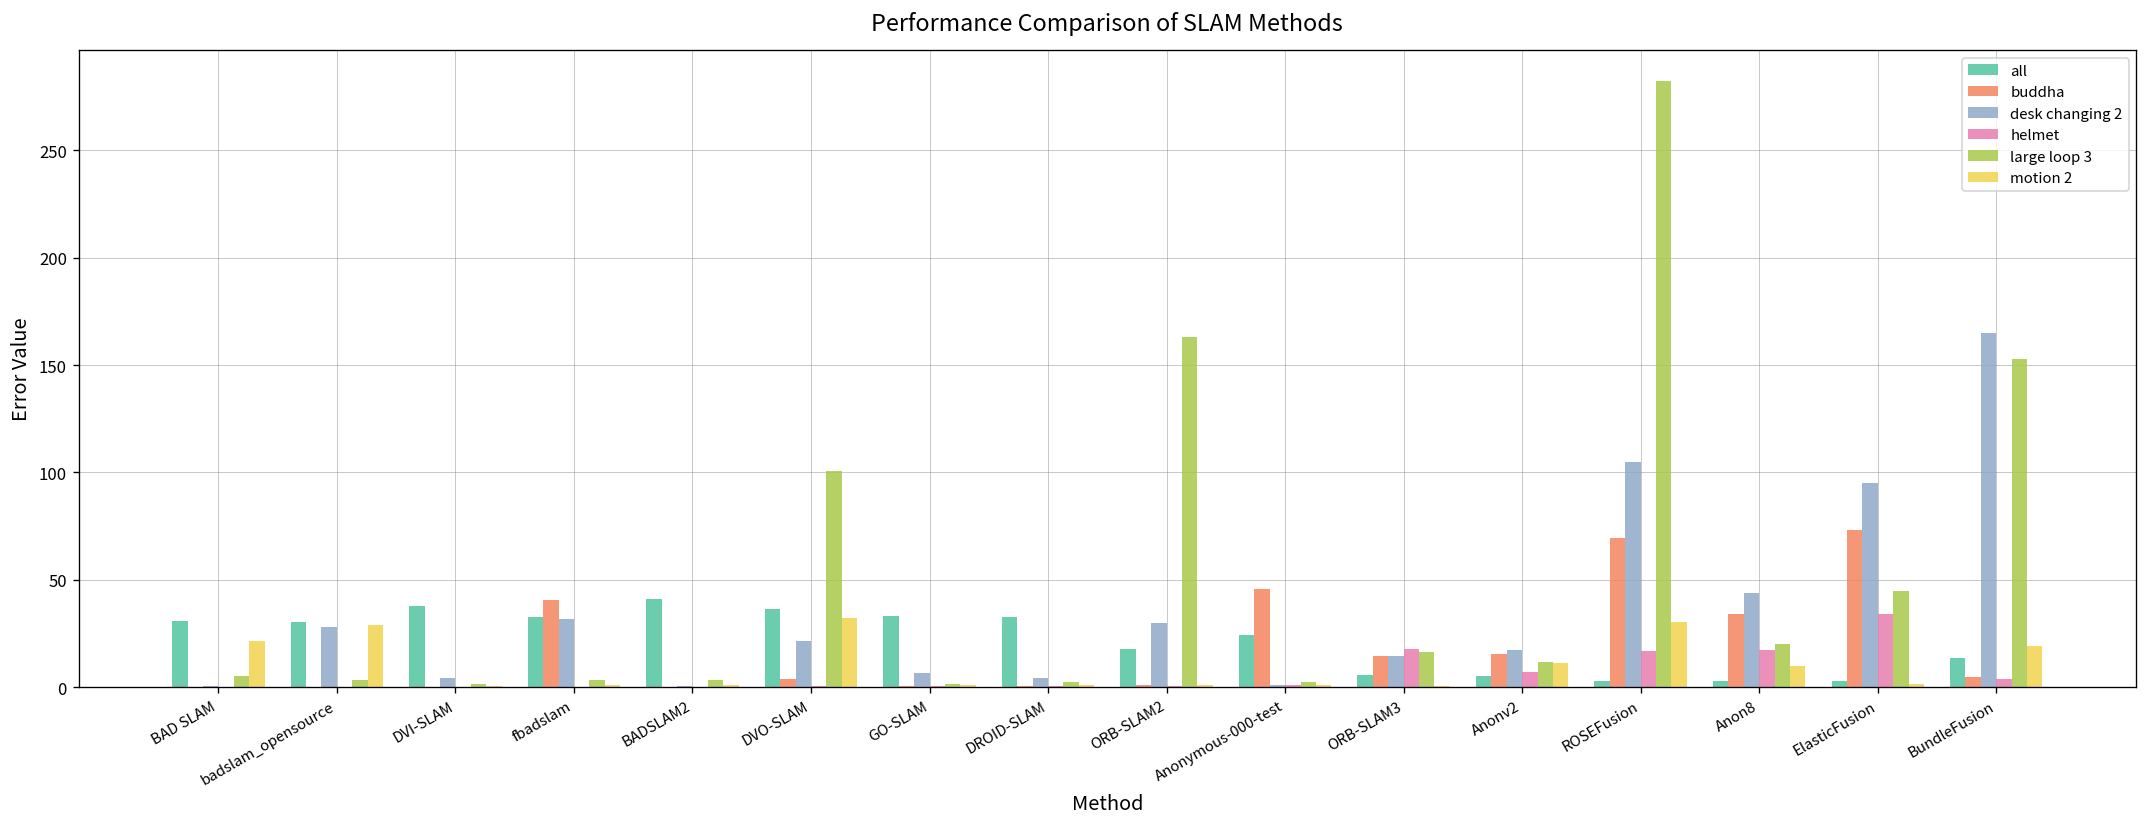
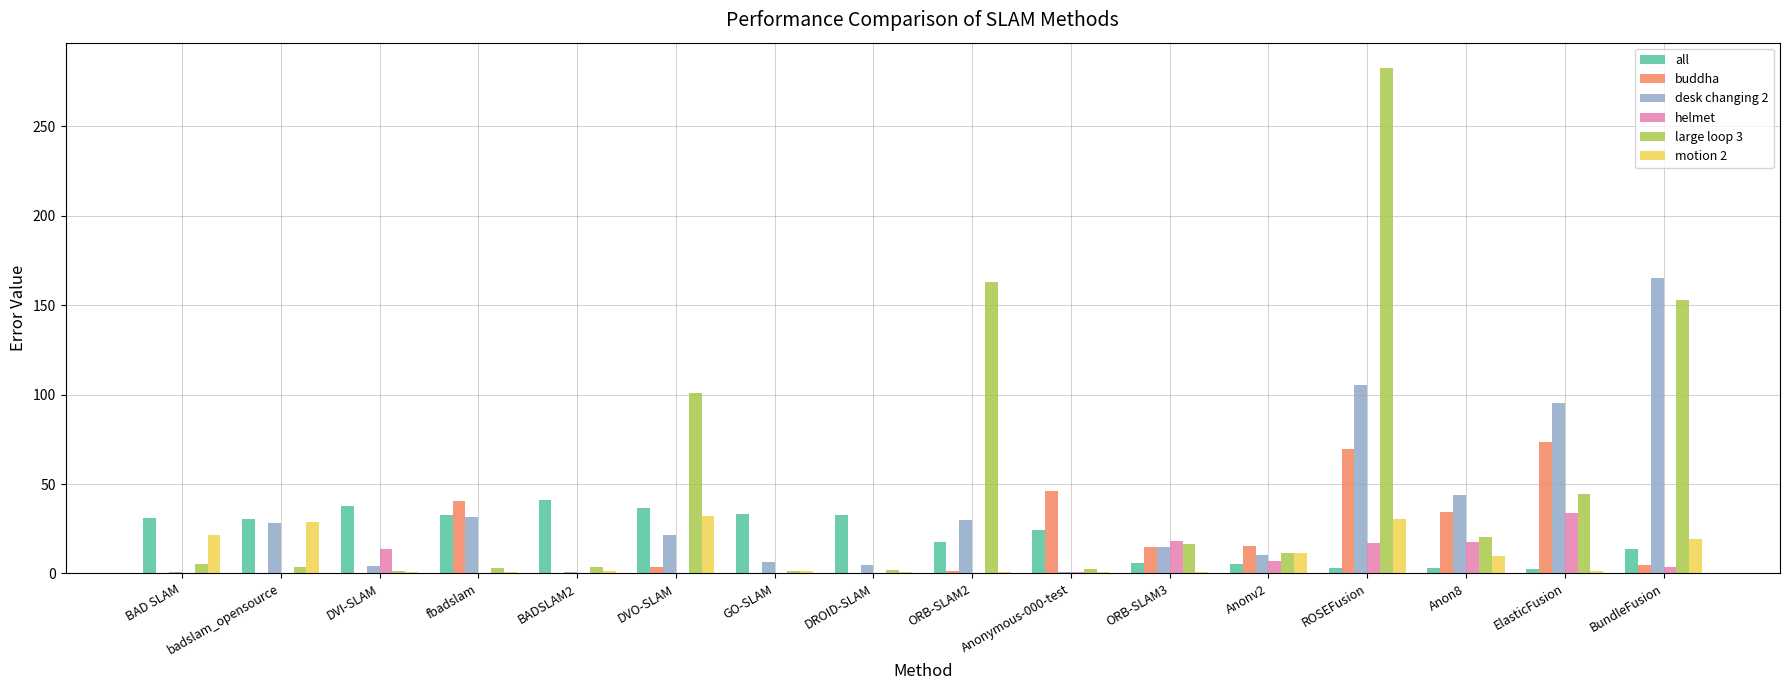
helmet, DVI-SLAM: 0 -> 14
desk changing 2, Anonv2: 17 -> 10
